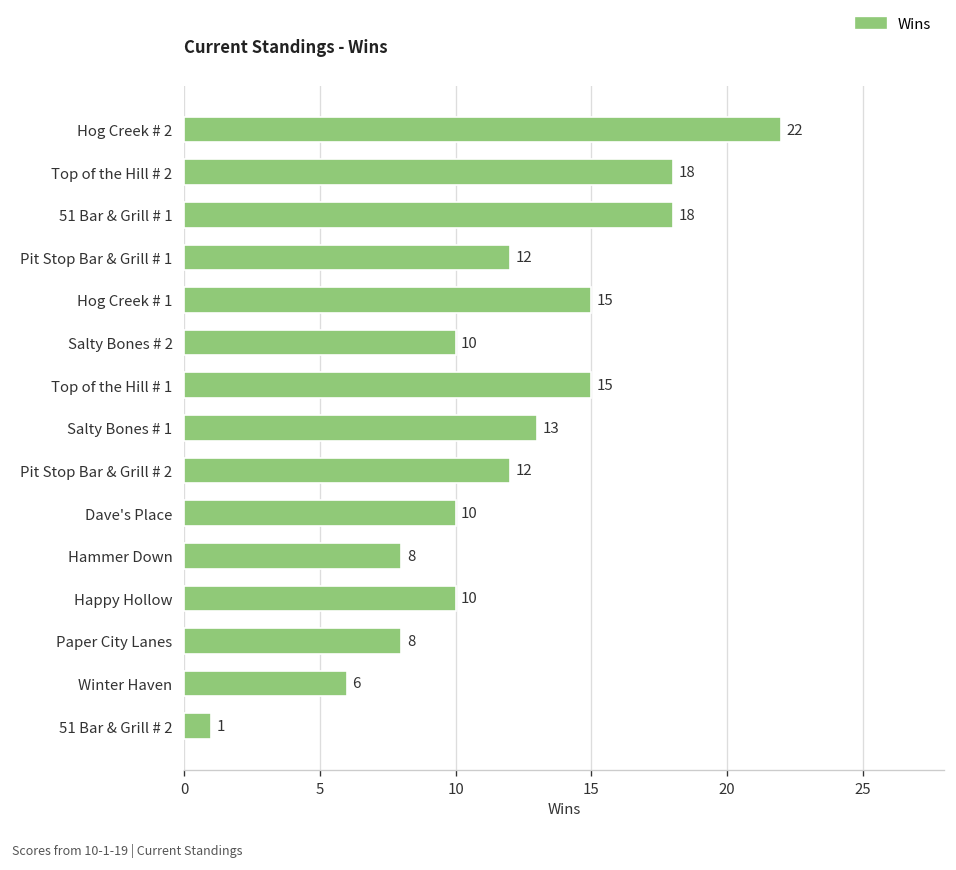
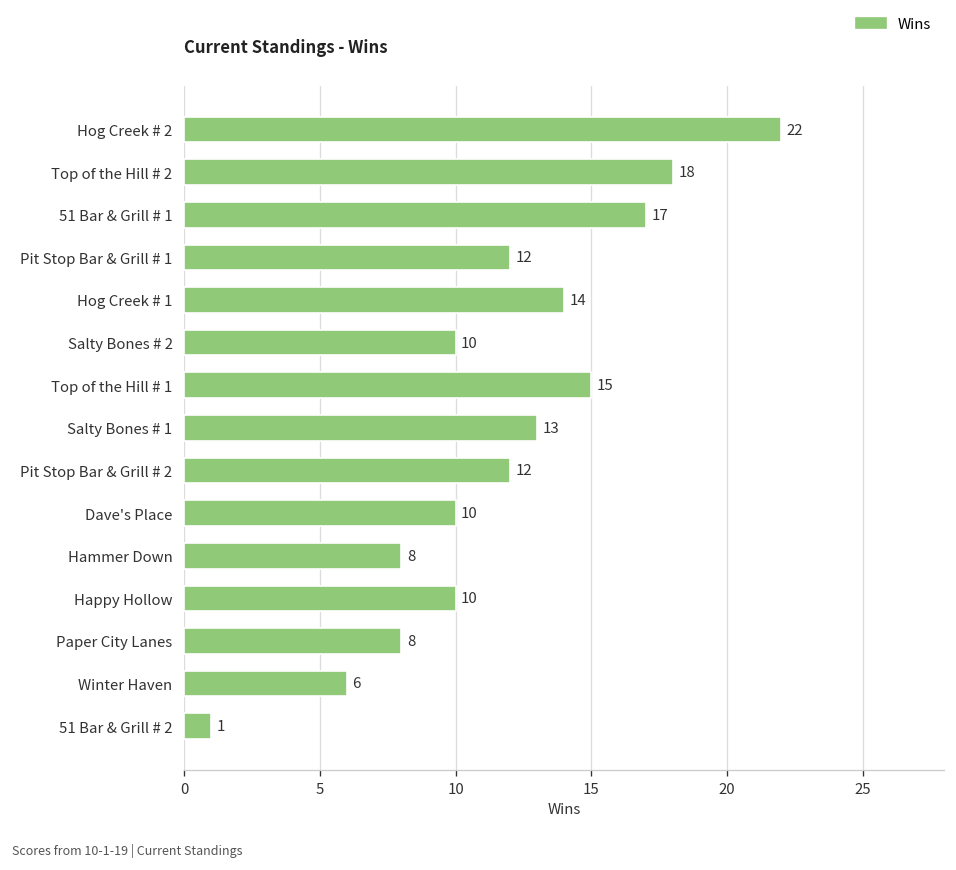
51 Bar & Grill # 1: 18 -> 17
Hog Creek # 1: 15 -> 14
